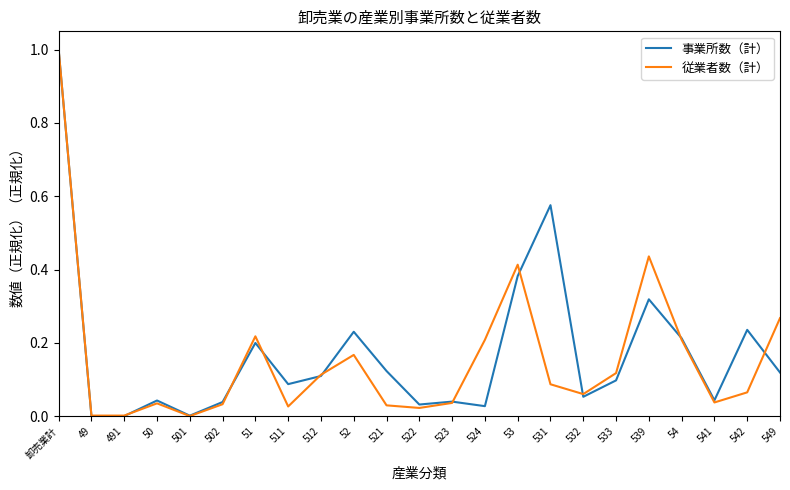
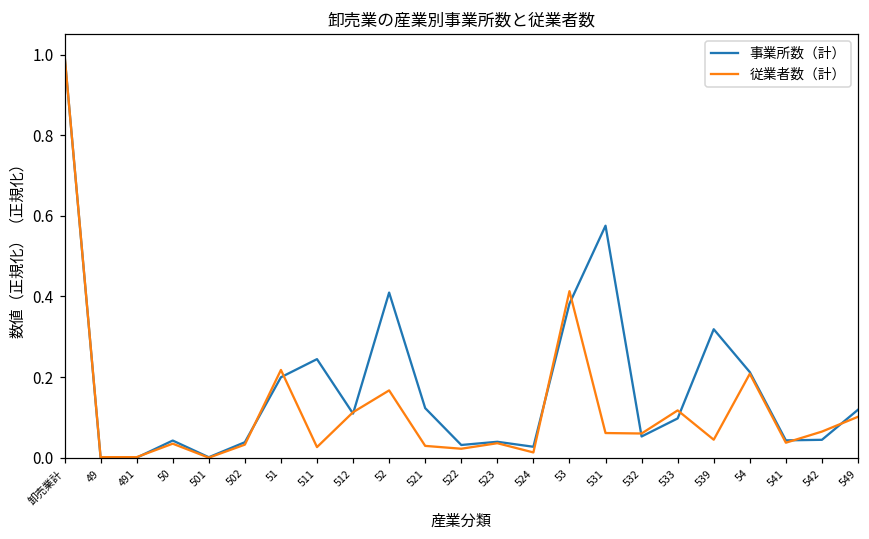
事業所数（計）, 511: 0.09 -> 0.24
事業所数（計）, 52: 0.23 -> 0.41
従業者数（計）, 524: 0.21 -> 0.01
従業者数（計）, 531: 0.09 -> 0.06
従業者数（計）, 539: 0.44 -> 0.04
事業所数（計）, 542: 0.24 -> 0.04
従業者数（計）, 549: 0.27 -> 0.10
